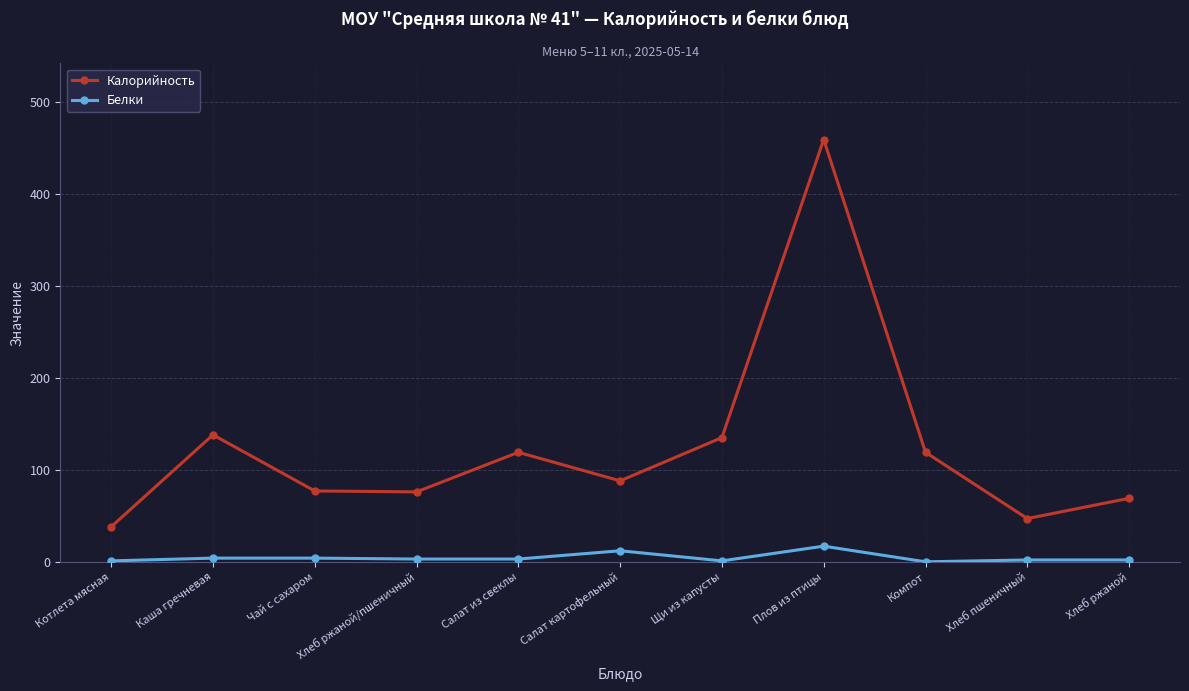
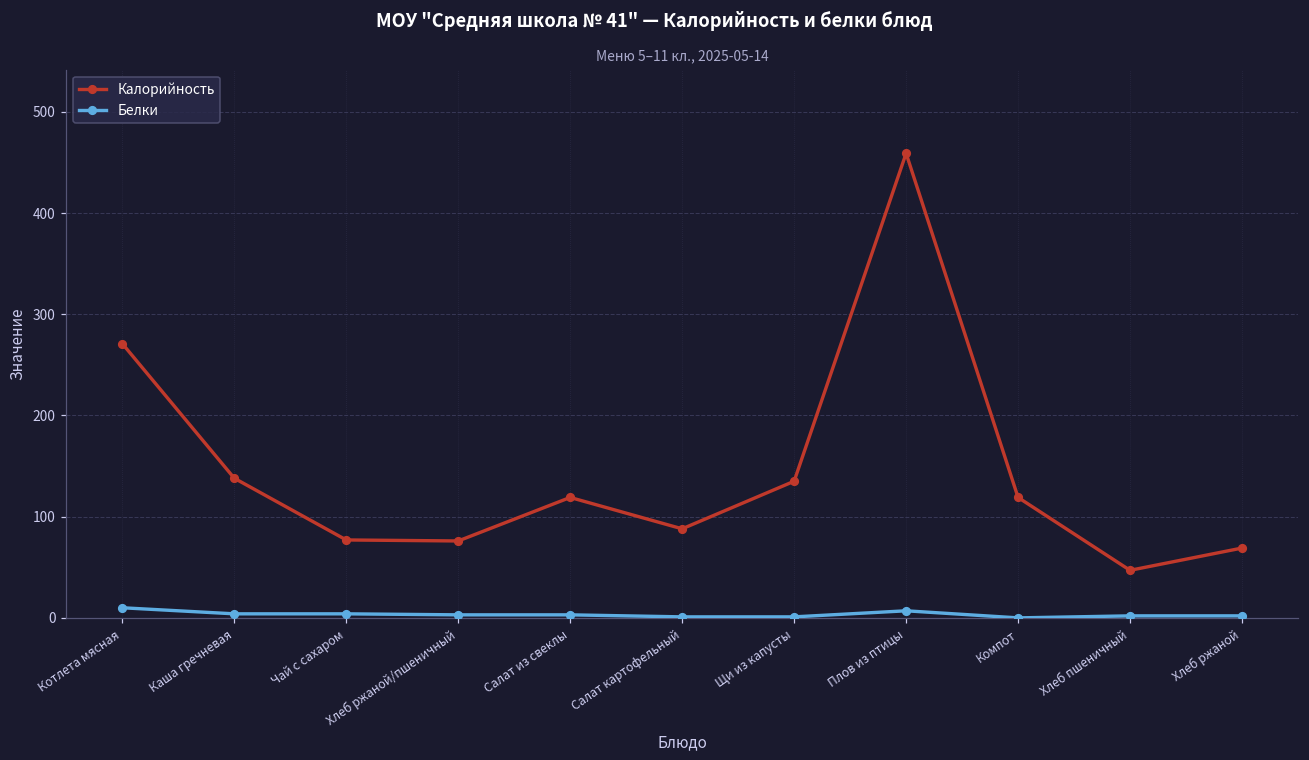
Калорийность, Котлета мясная: 40 -> 270
Белки, Котлета мясная: 0 -> 10
Белки, Салат картофельный: 10 -> 0
Белки, Плов из птицы: 20 -> 10
